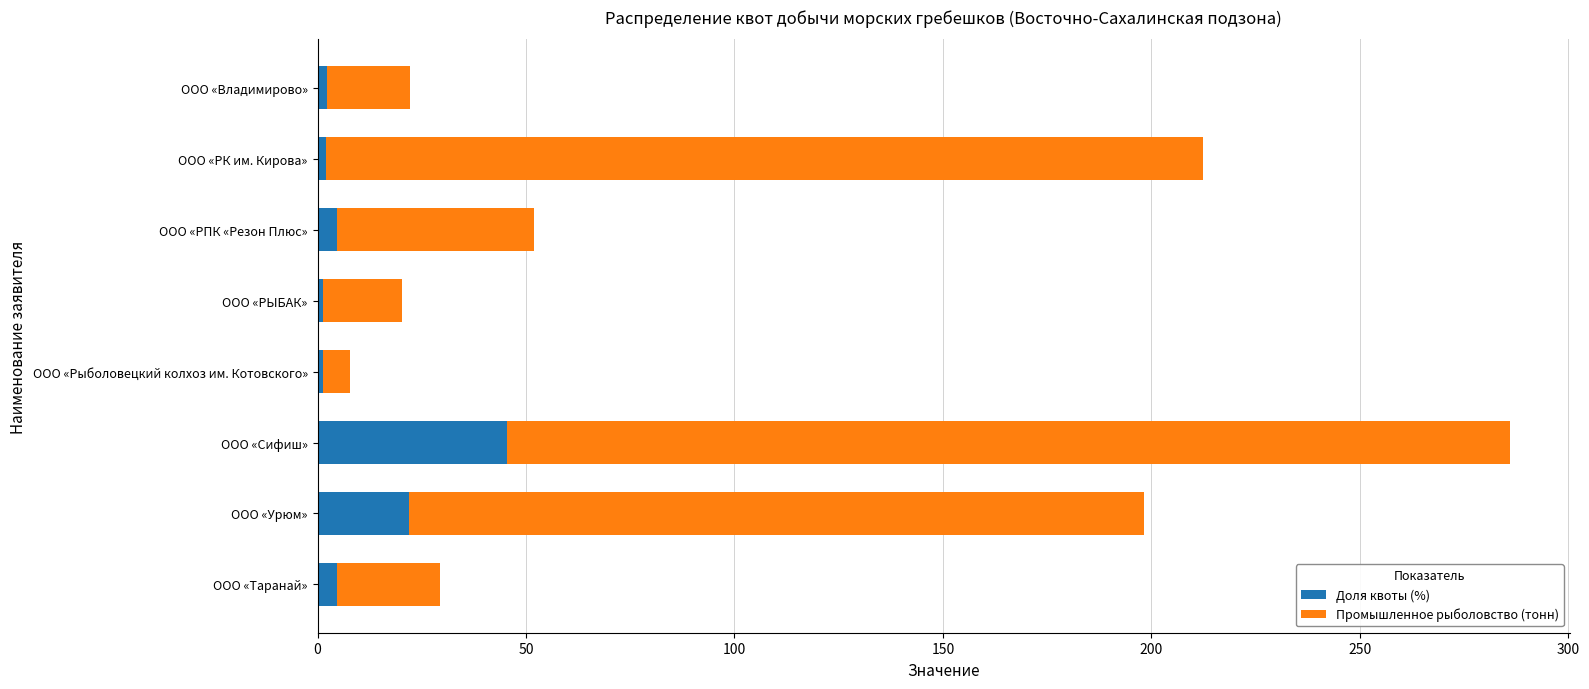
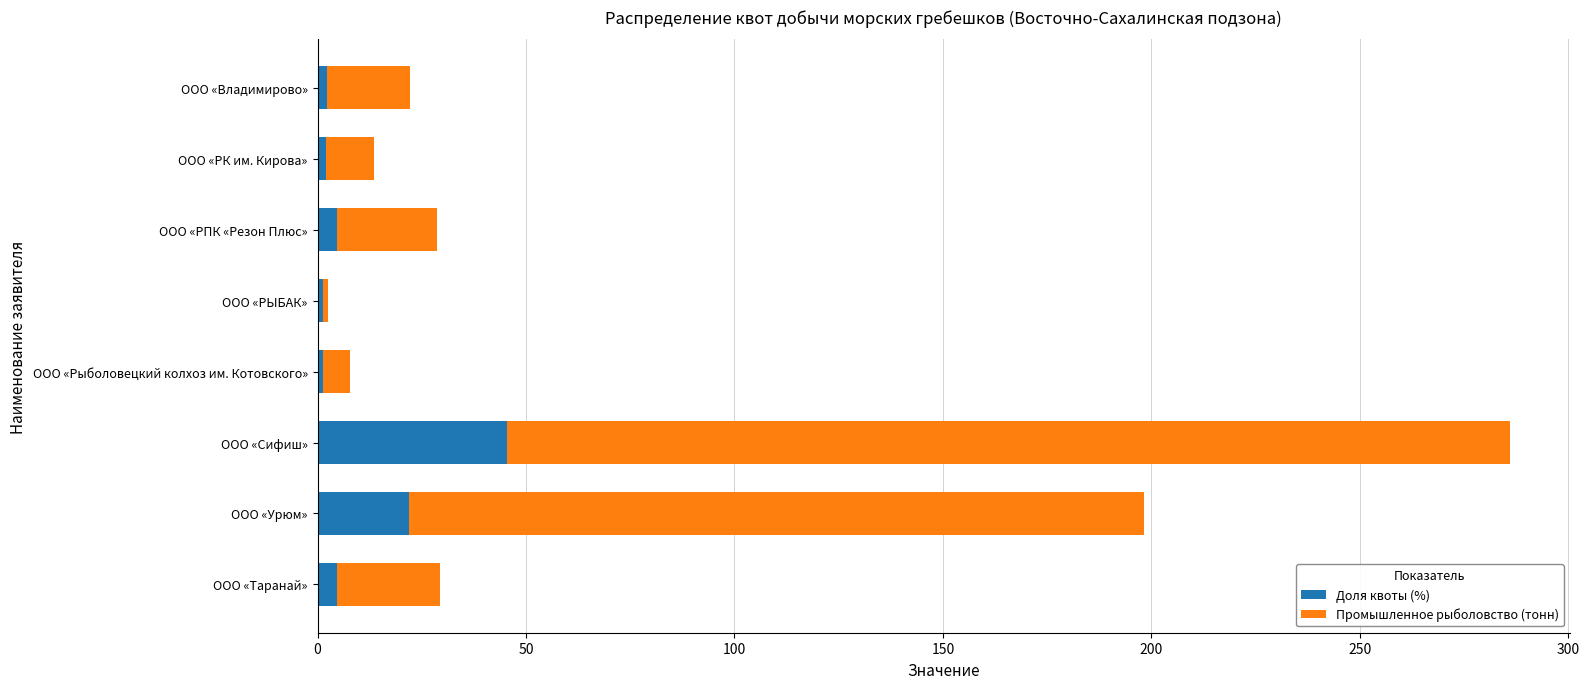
Промышленное рыболовство (тонн), ООО «РК им. Кирова»: 210 -> 11
Промышленное рыболовство (тонн), ООО «РПК «Резон Плюс»: 47 -> 24
Промышленное рыболовство (тонн), ООО «РЫБАК»: 19 -> 1
